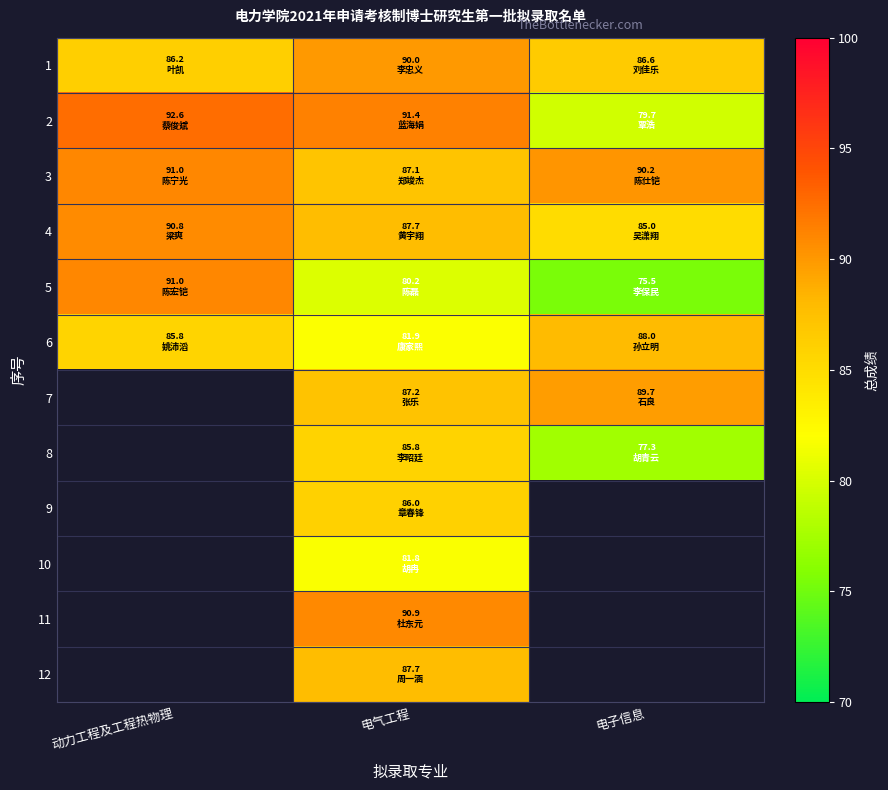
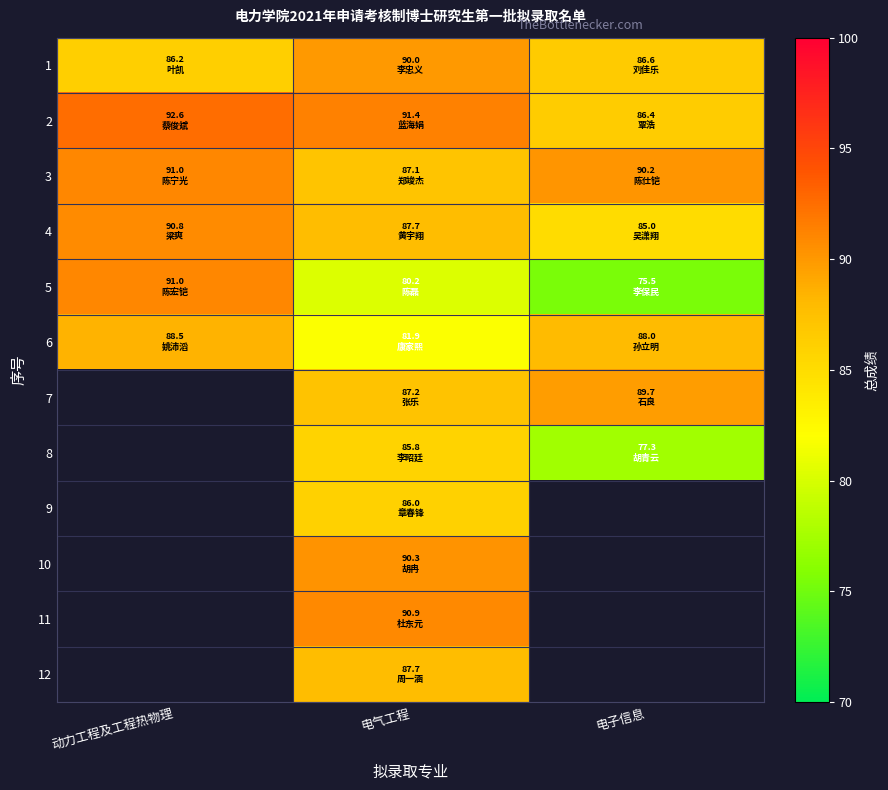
2, 电子信息: 79.7 -> 86.4
6, 动力工程及工程热物理: 85.8 -> 88.5
10, 电气工程: 81.8 -> 90.3
